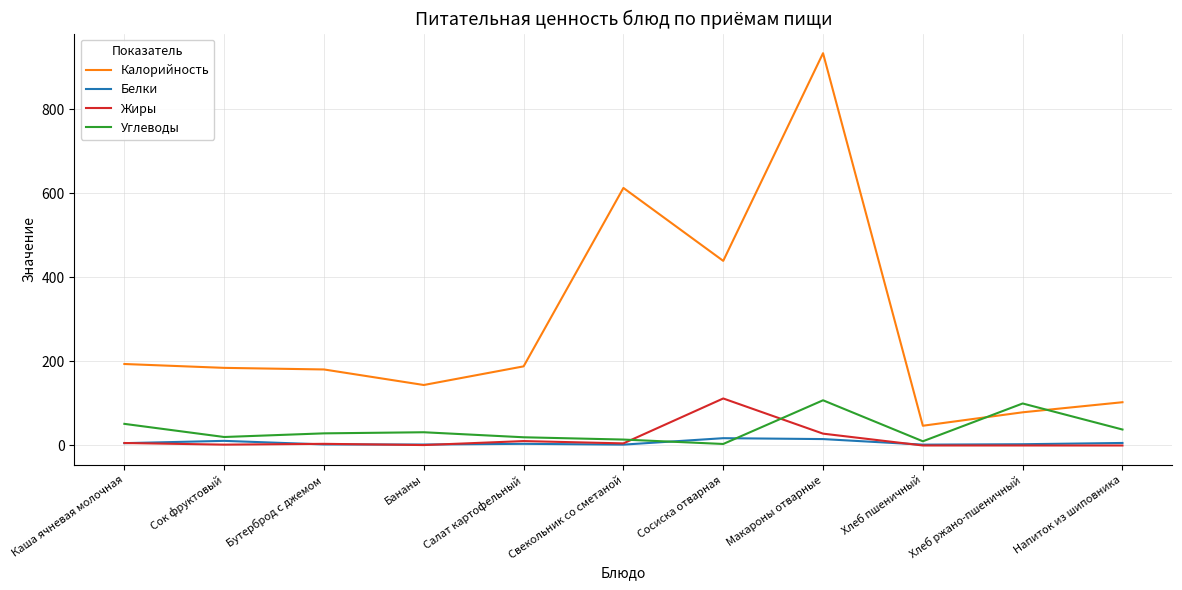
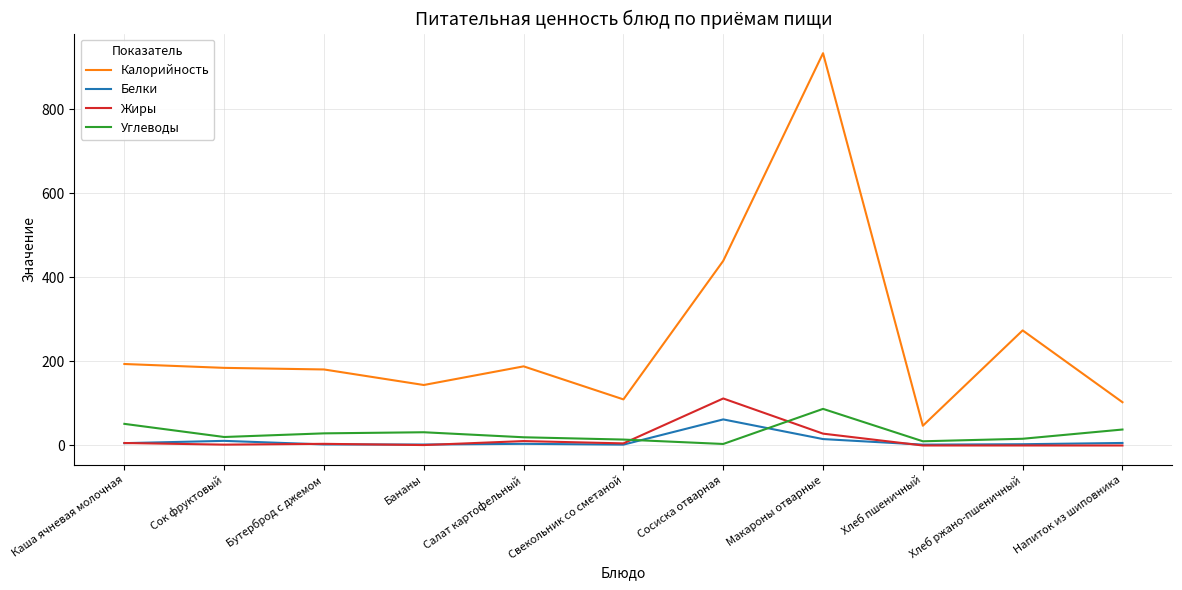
Калорийность, Свекольник со сметаной: 610 -> 110
Белки, Сосиска отварная: 20 -> 60
Углеводы, Макароны отварные: 110 -> 90
Калорийность, Хлеб ржано-пшеничный: 80 -> 270
Углеводы, Хлеб ржано-пшеничный: 100 -> 20
